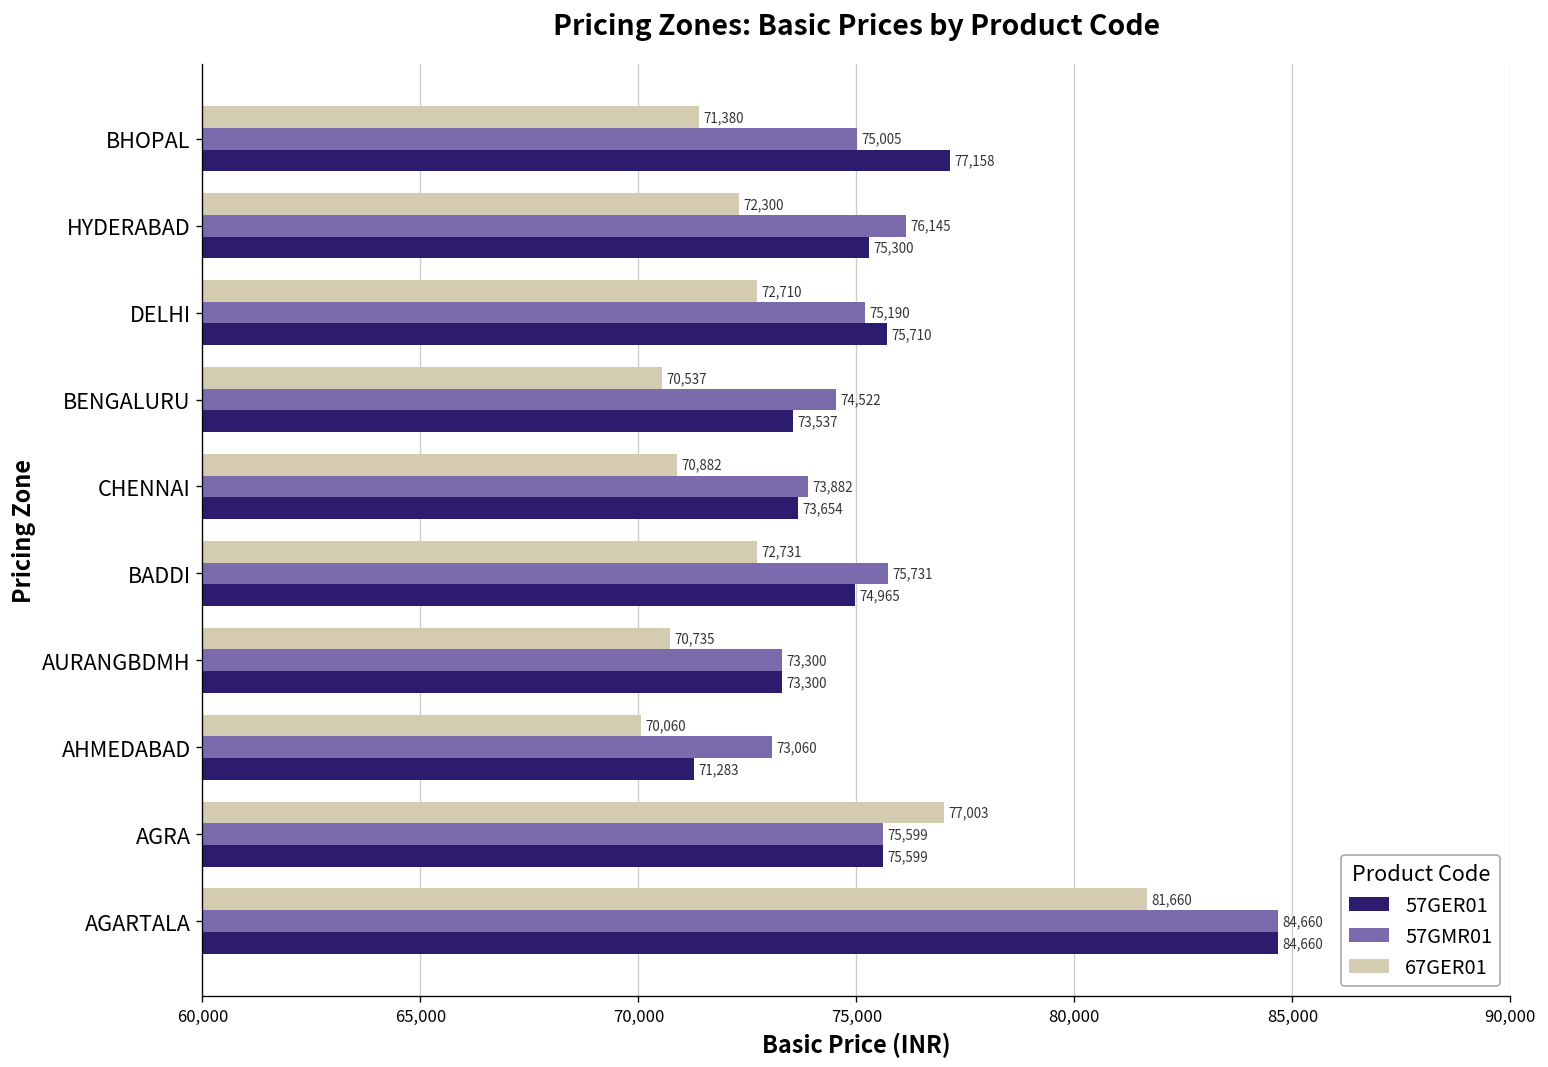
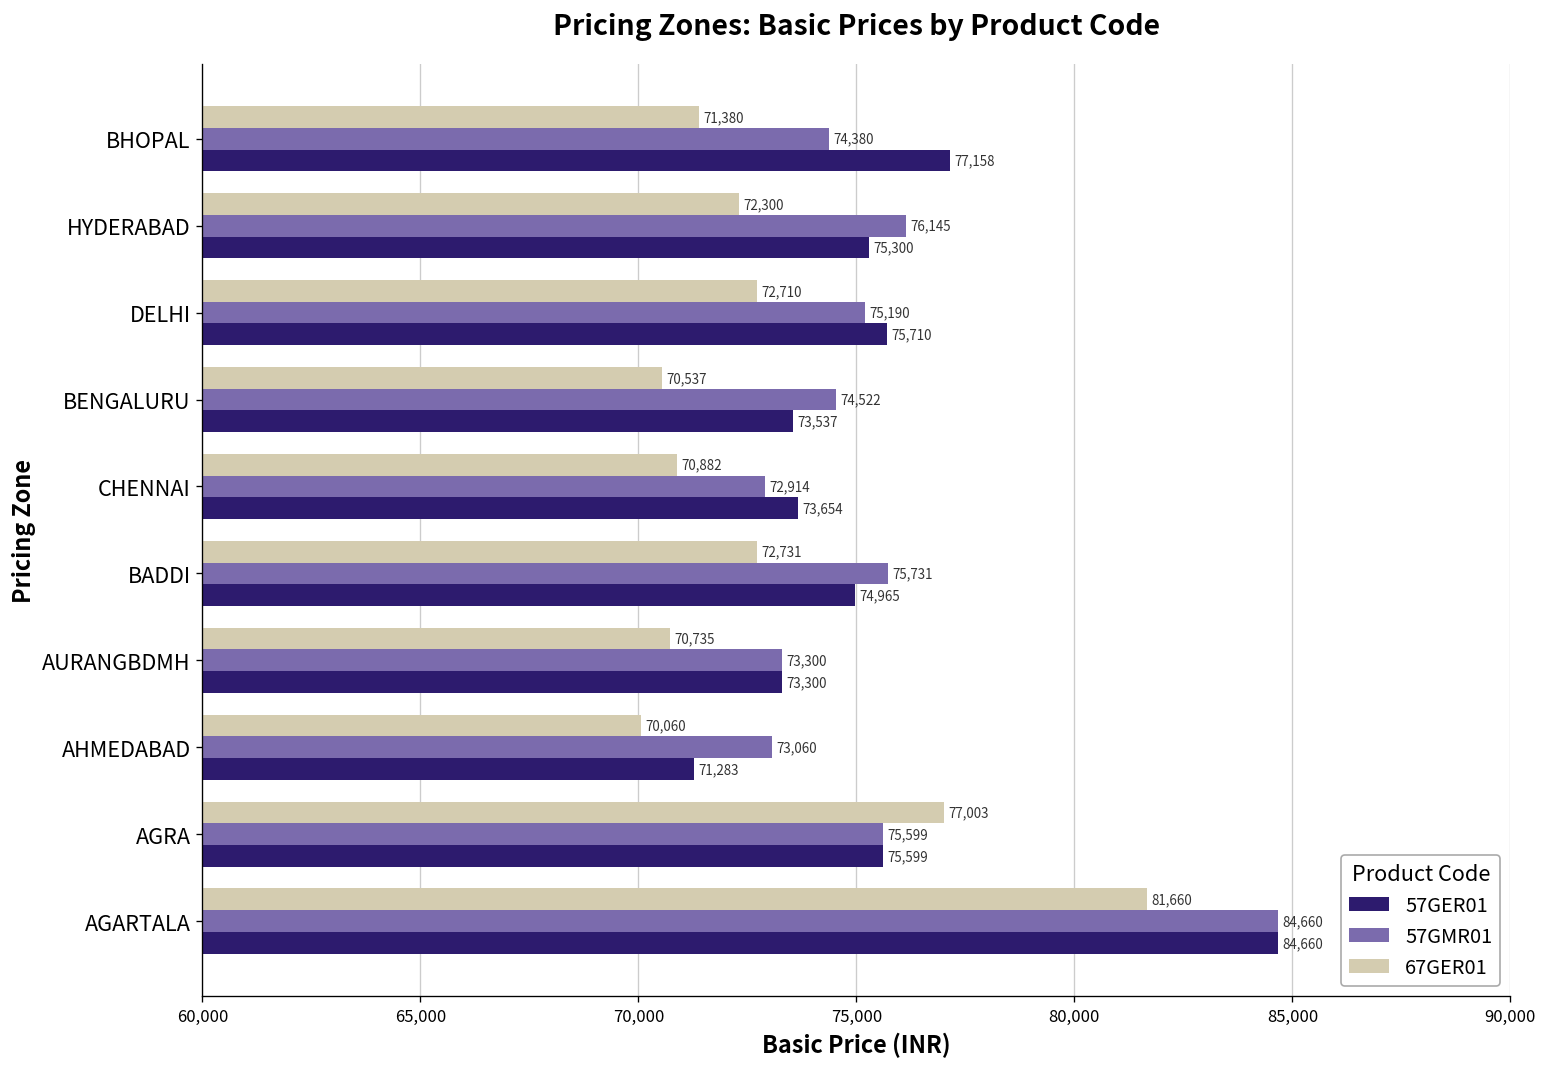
57GMR01, BHOPAL: 75,005 -> 74,380
57GMR01, CHENNAI: 73,882 -> 72,914
